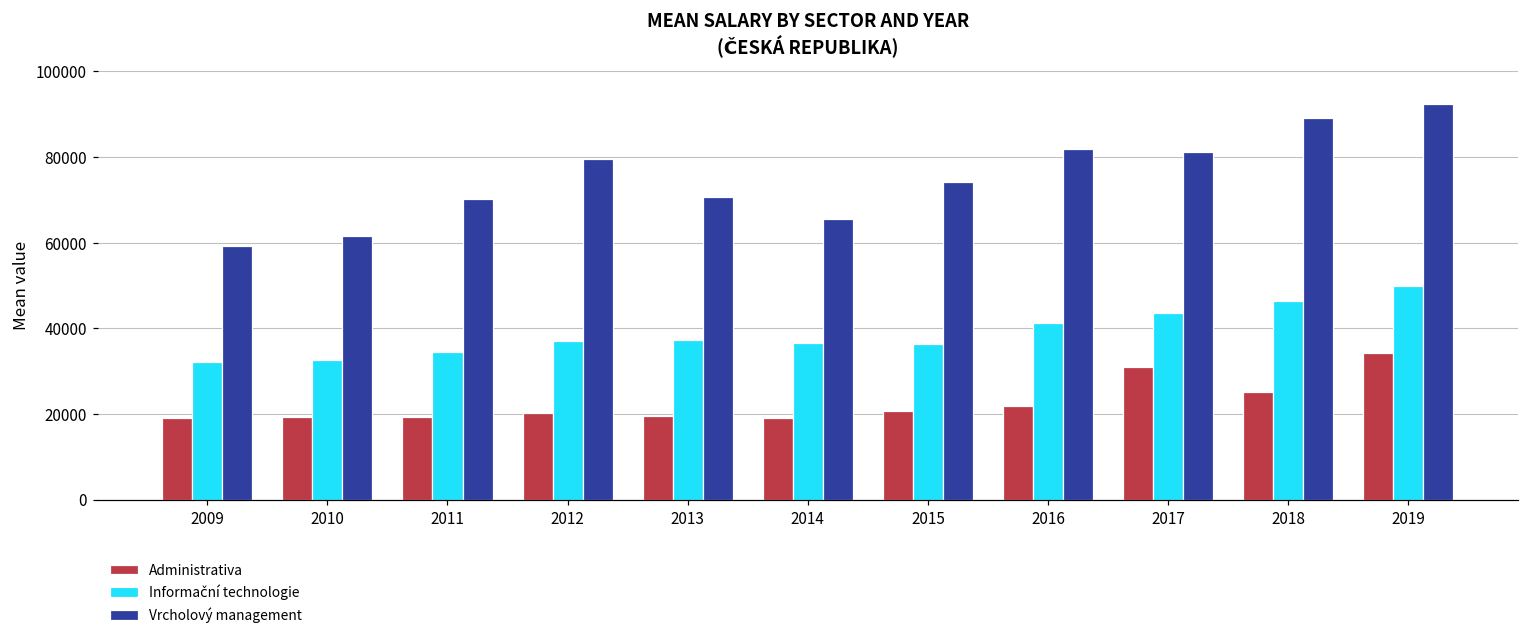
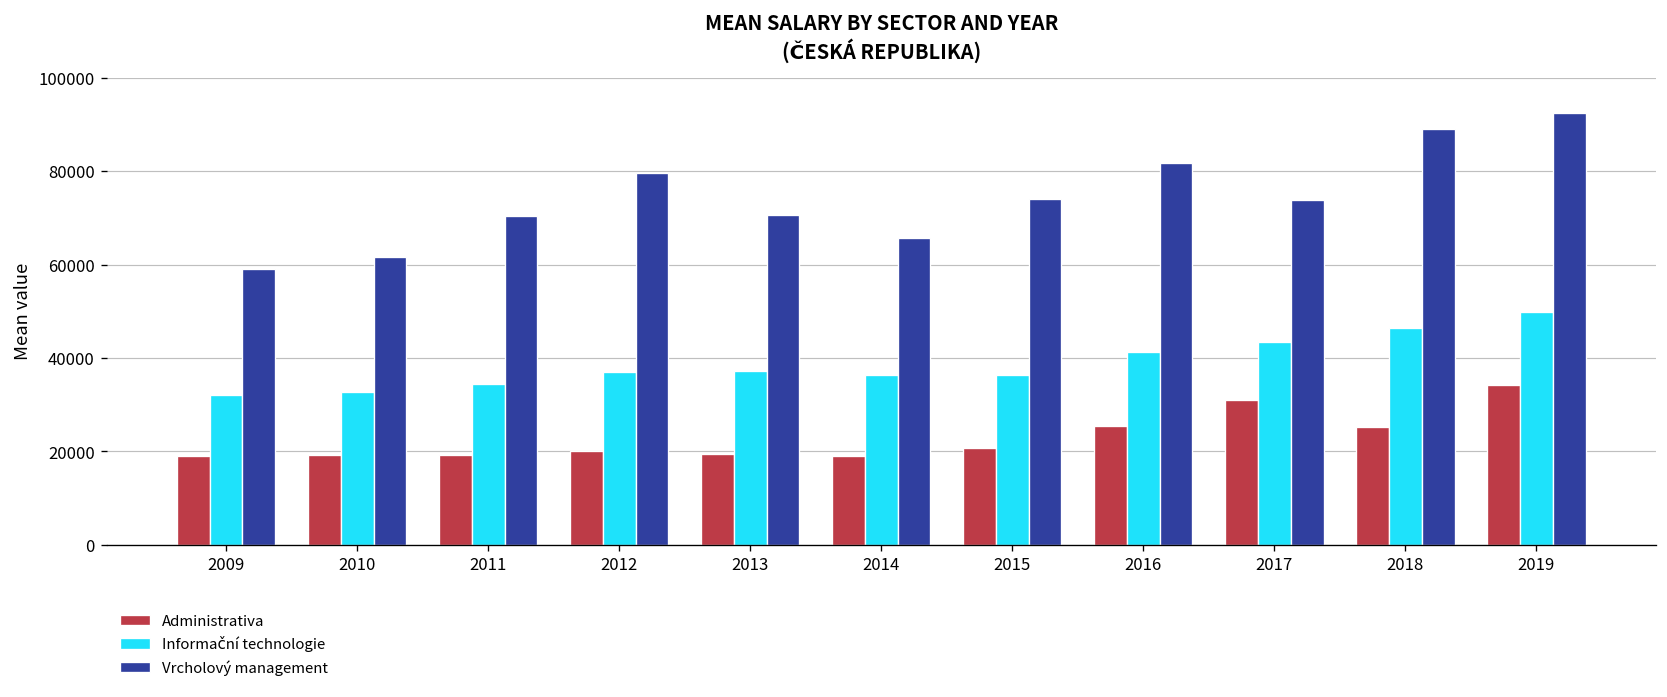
Administrativa, 2016: 22000 -> 25000
Vrcholový management, 2017: 81000 -> 74000
